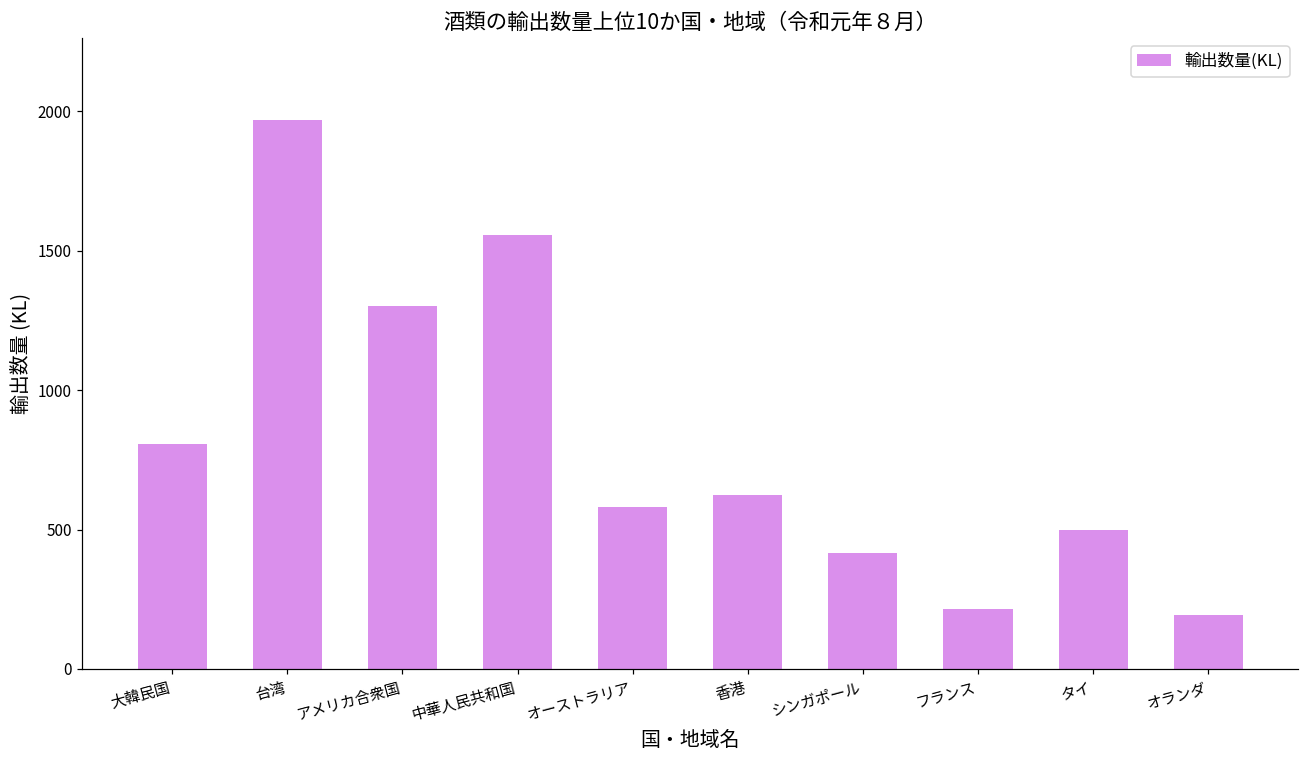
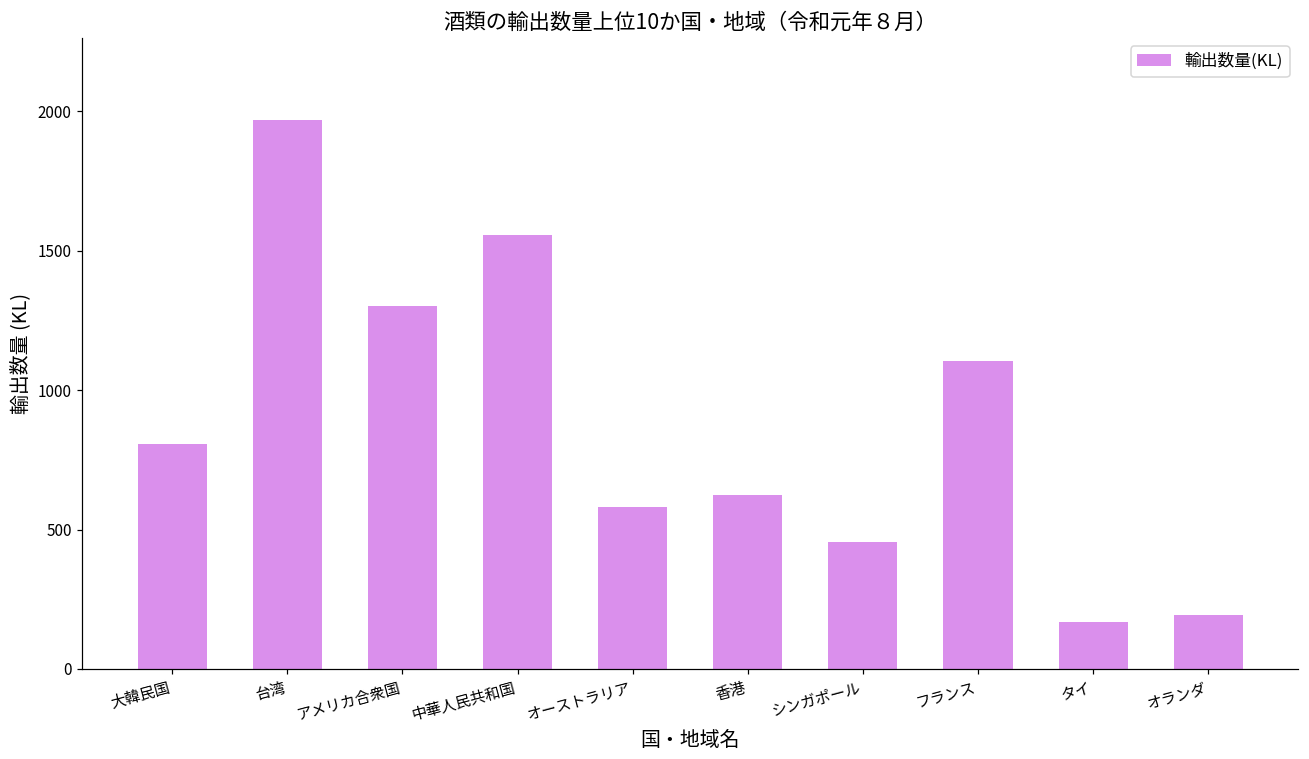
シンガポール: 420 -> 450
フランス: 210 -> 1100
タイ: 500 -> 170
